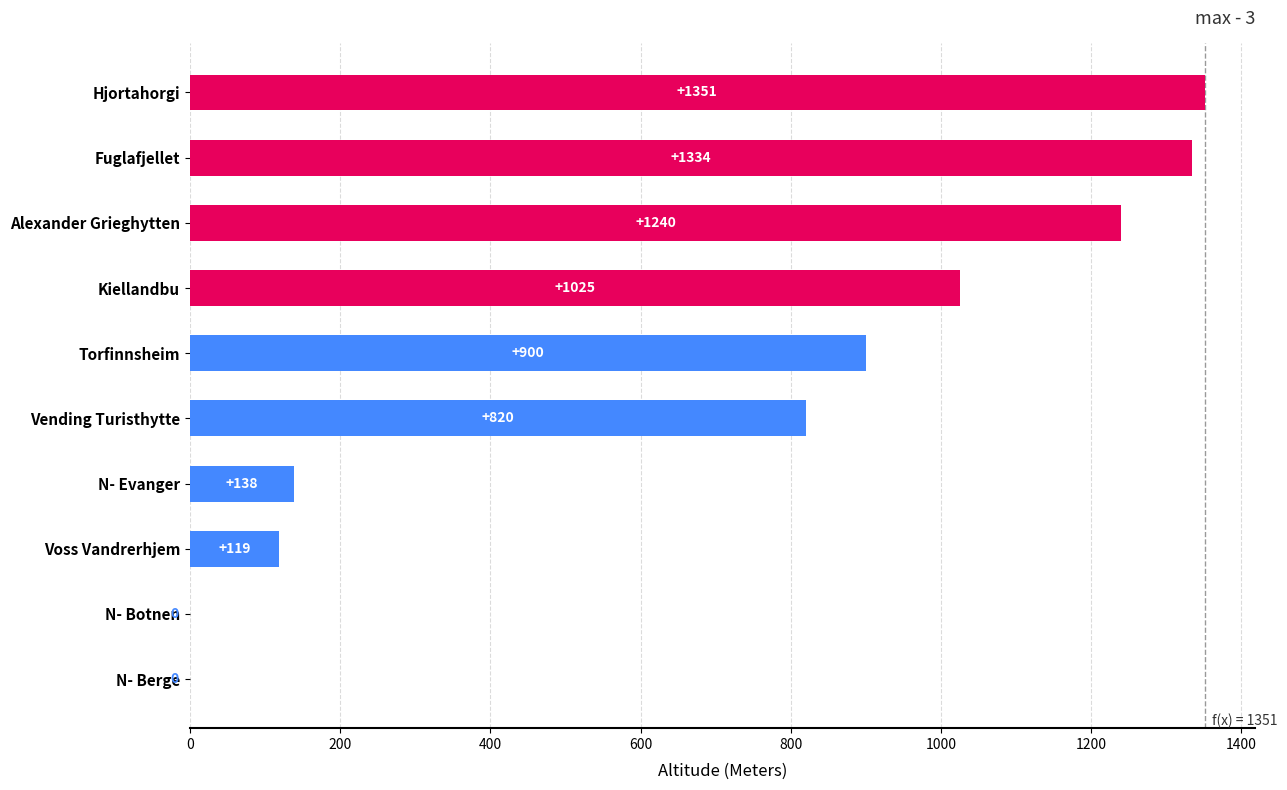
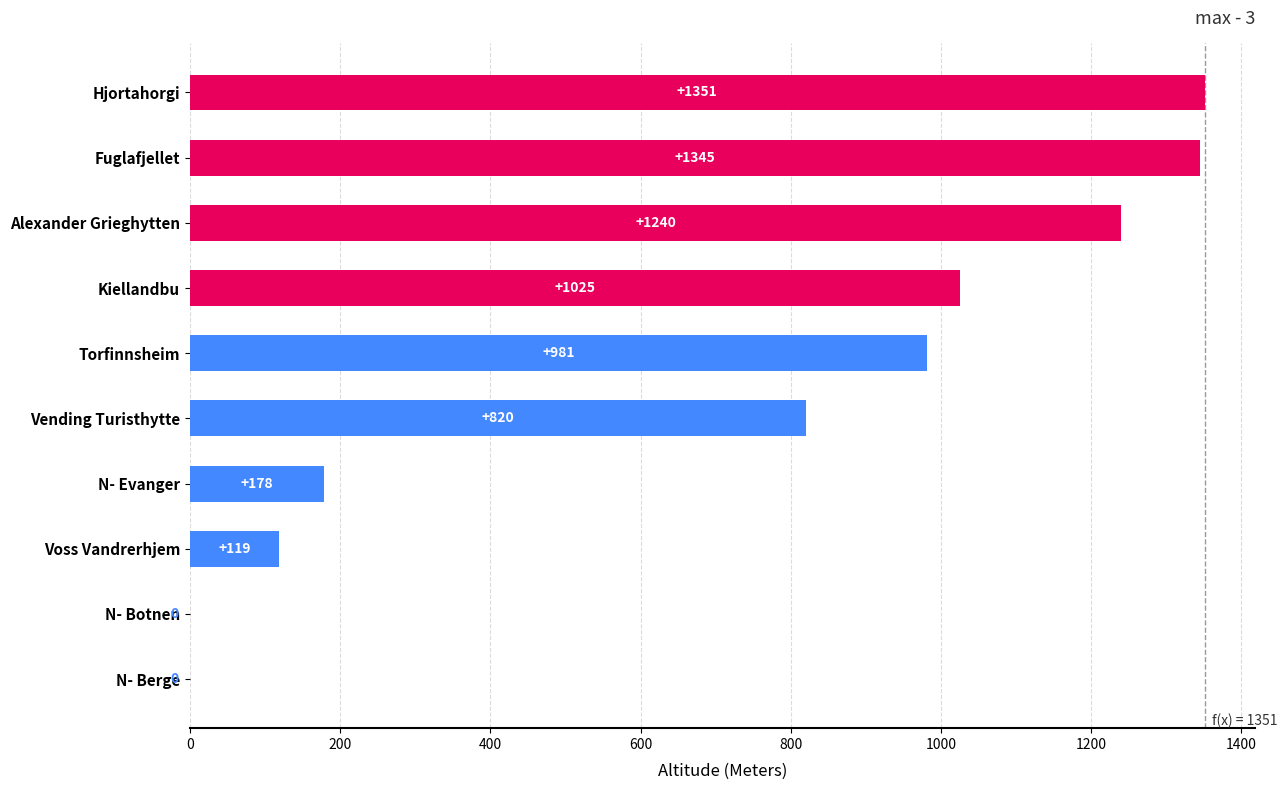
Fuglafjellet: +1334 -> +1345
Torfinnsheim: +900 -> +981
N- Evanger: +138 -> +178
